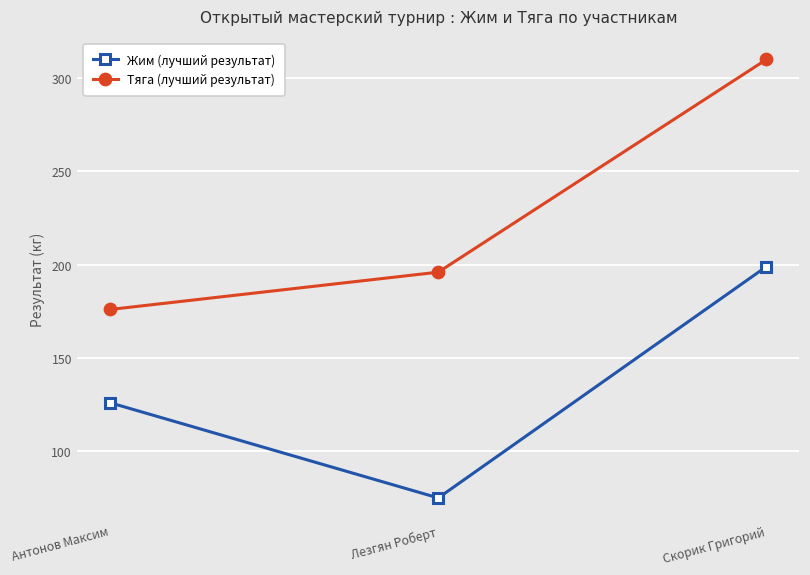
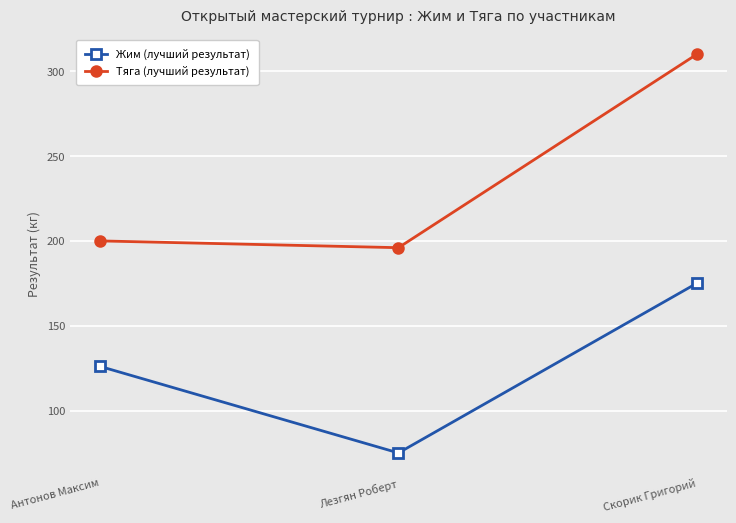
Тяга (лучший результат), Антонов Максим: 176 -> 200
Жим (лучший результат), Скорик Григорий: 199 -> 175
